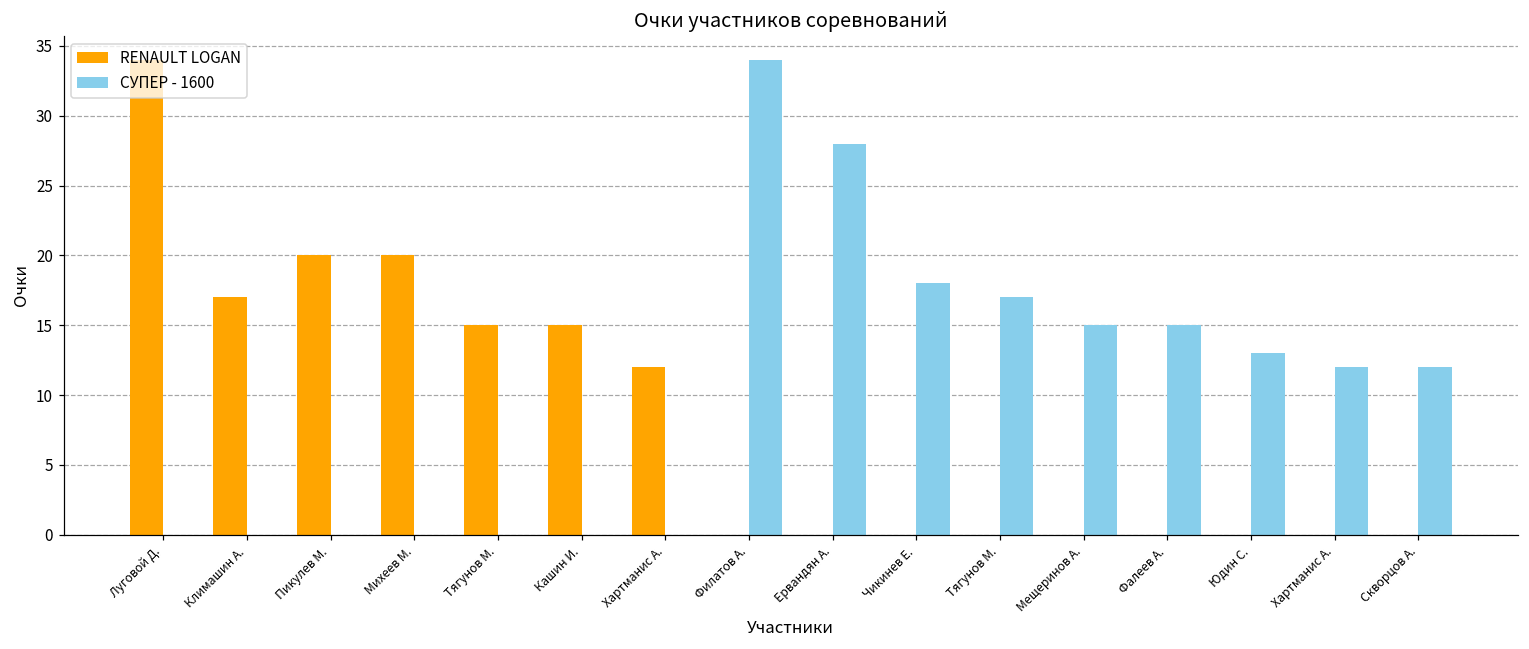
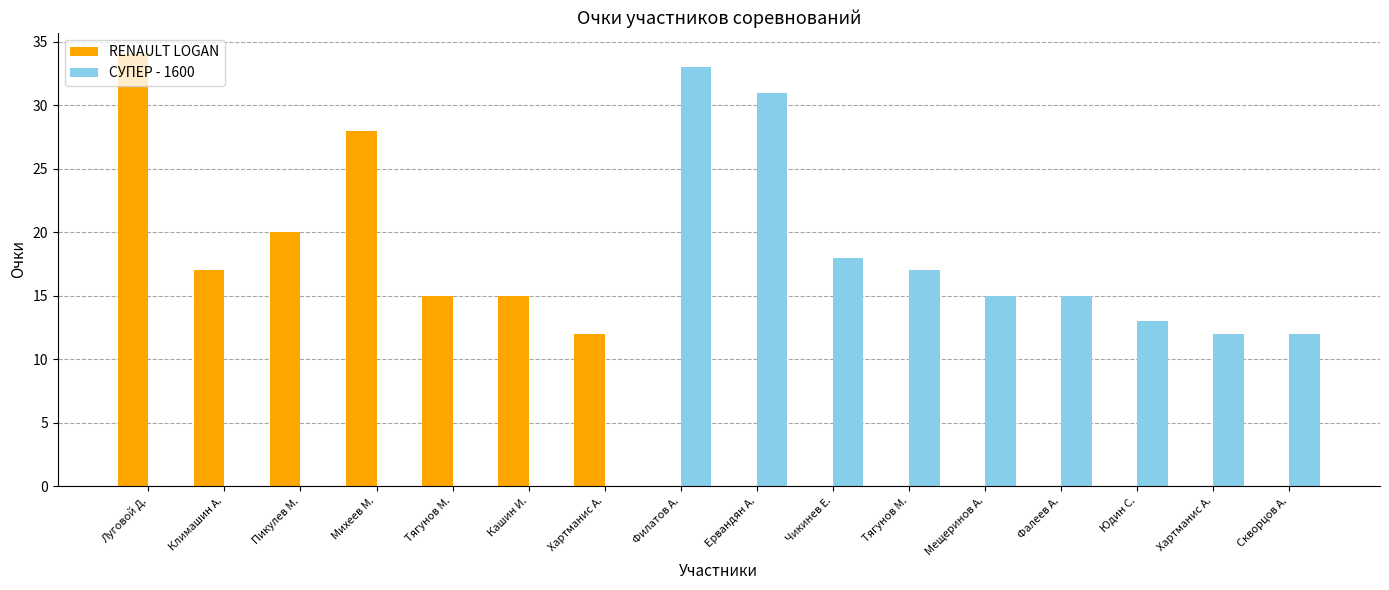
RENAULT LOGAN, Михеев М.: 20 -> 28
СУПЕР - 1600, Филатов А.: 34 -> 33
СУПЕР - 1600, Ервандян А.: 28 -> 31
